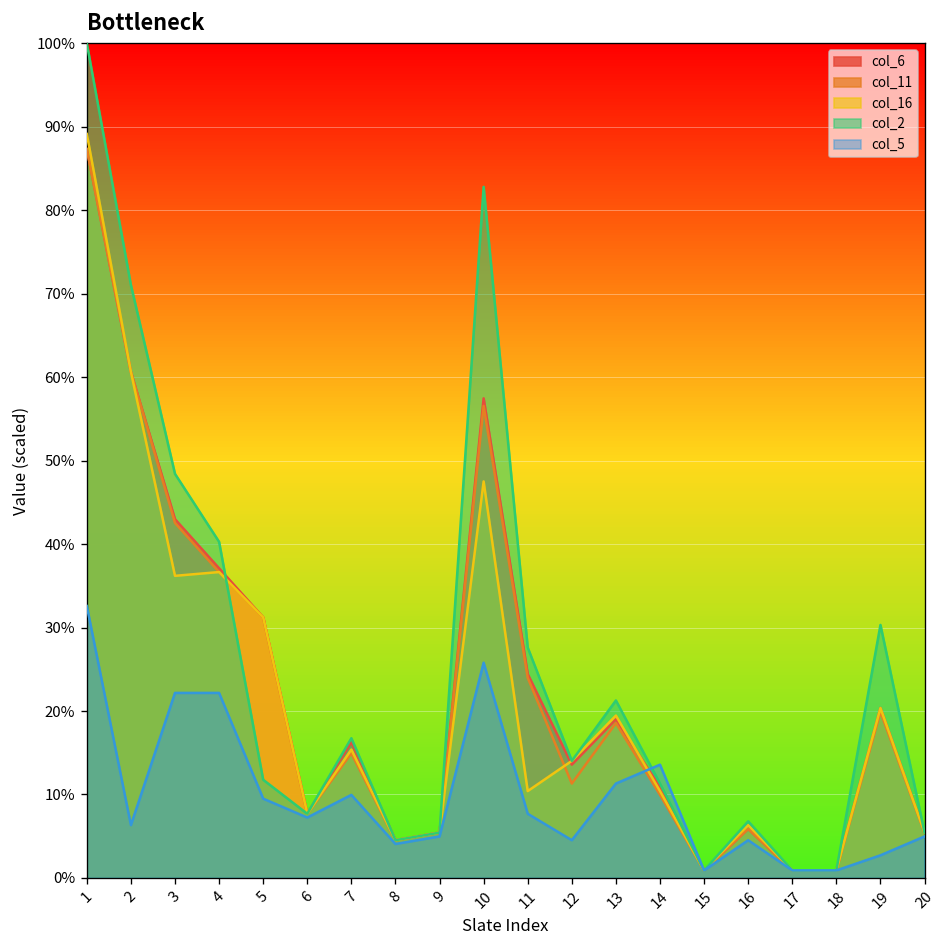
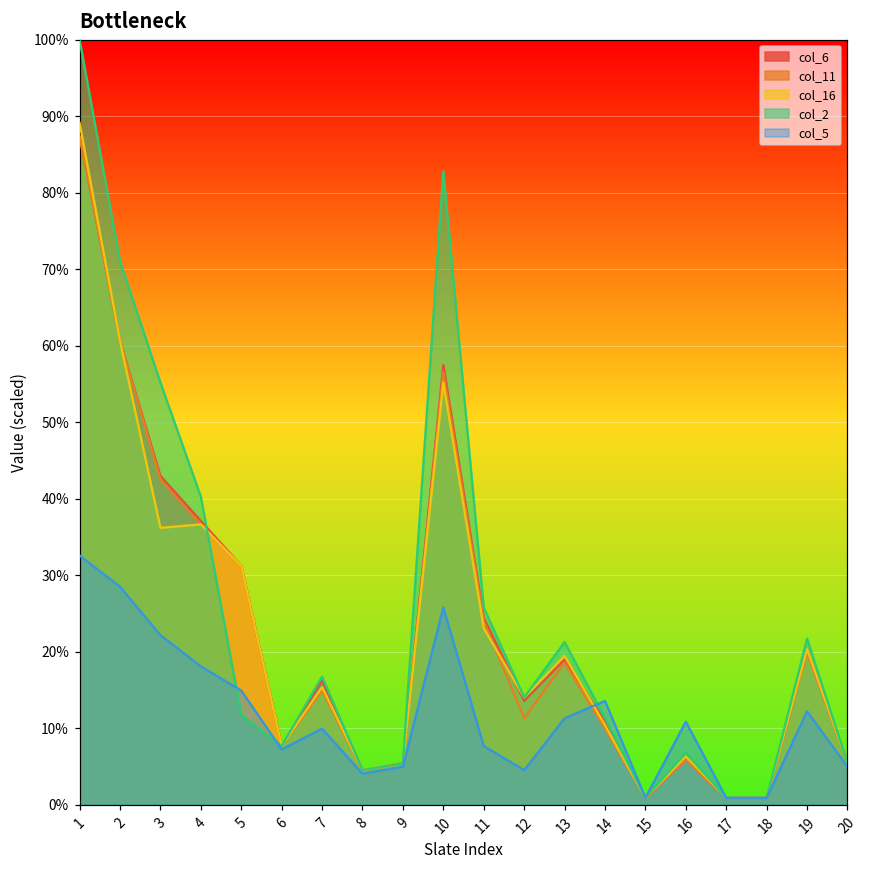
col_5, 2: 6% -> 29%
col_2, 3: 48% -> 55%
col_5, 4: 22% -> 18%
col_5, 5: 10% -> 15%
col_16, 10: 48% -> 55%
col_16, 11: 10% -> 23%
col_2, 11: 28% -> 26%
col_5, 16: 5% -> 11%
col_2, 19: 30% -> 22%
col_5, 19: 3% -> 12%
